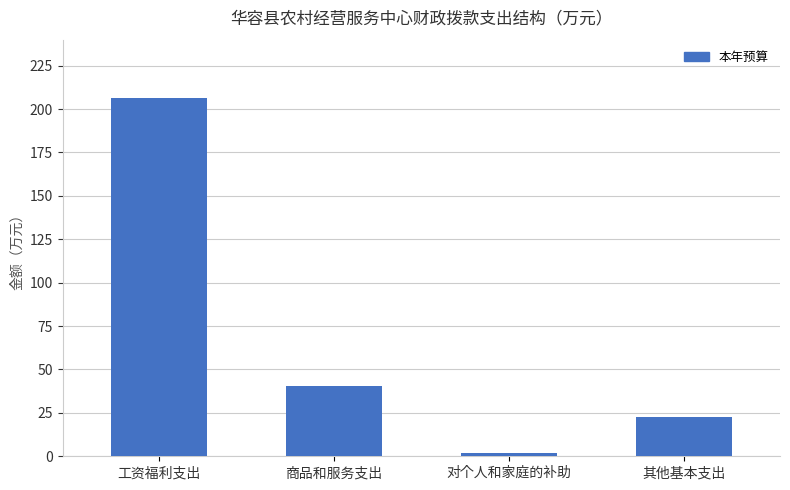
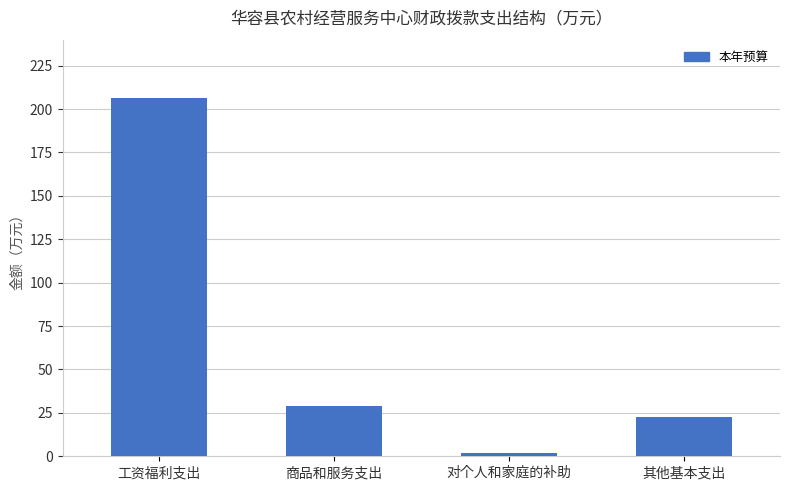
商品和服务支出: 40 -> 29
